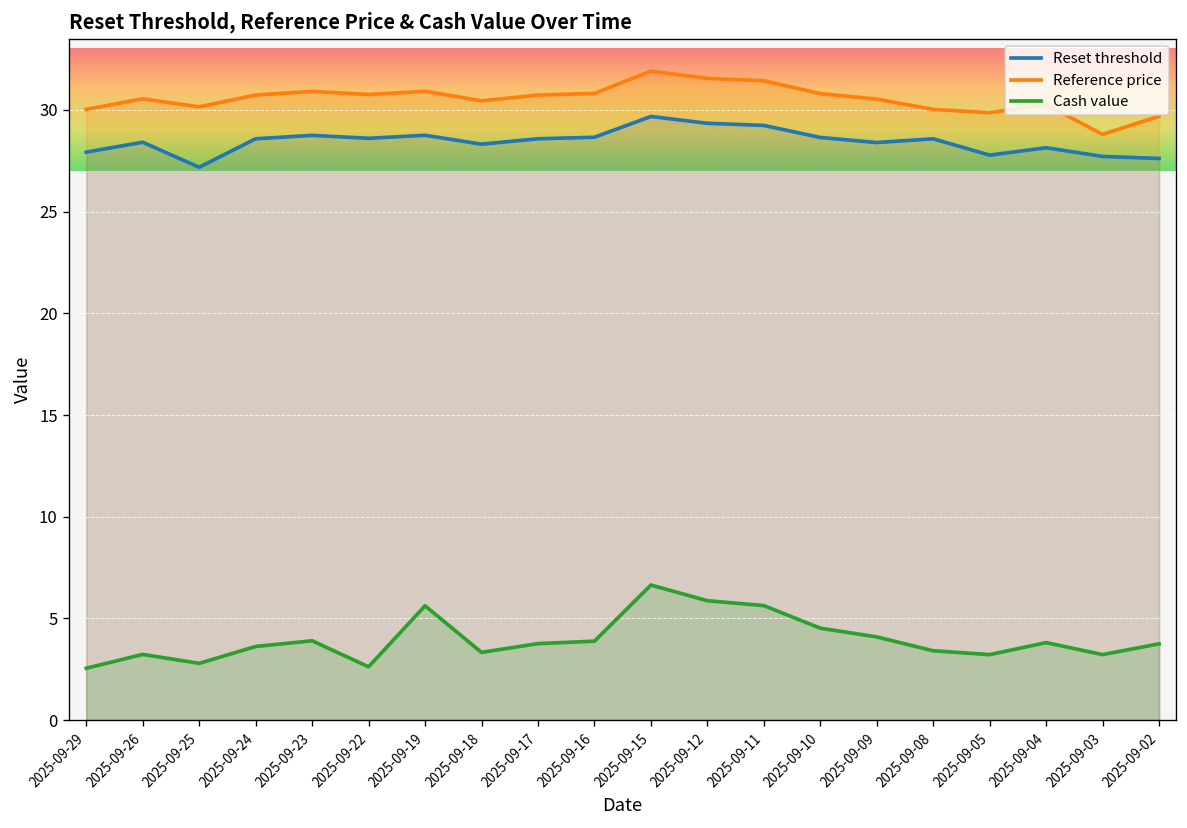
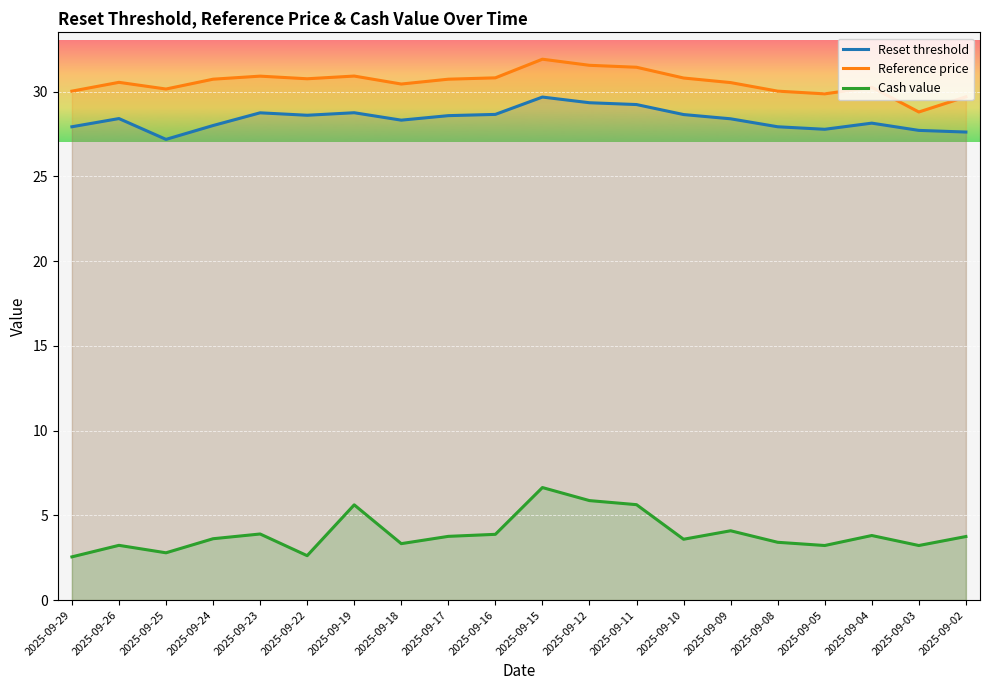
Reset threshold, 2025-09-24: 28.6 -> 28.0
Cash value, 2025-09-10: 4.5 -> 3.6
Reset threshold, 2025-09-08: 28.6 -> 27.9
